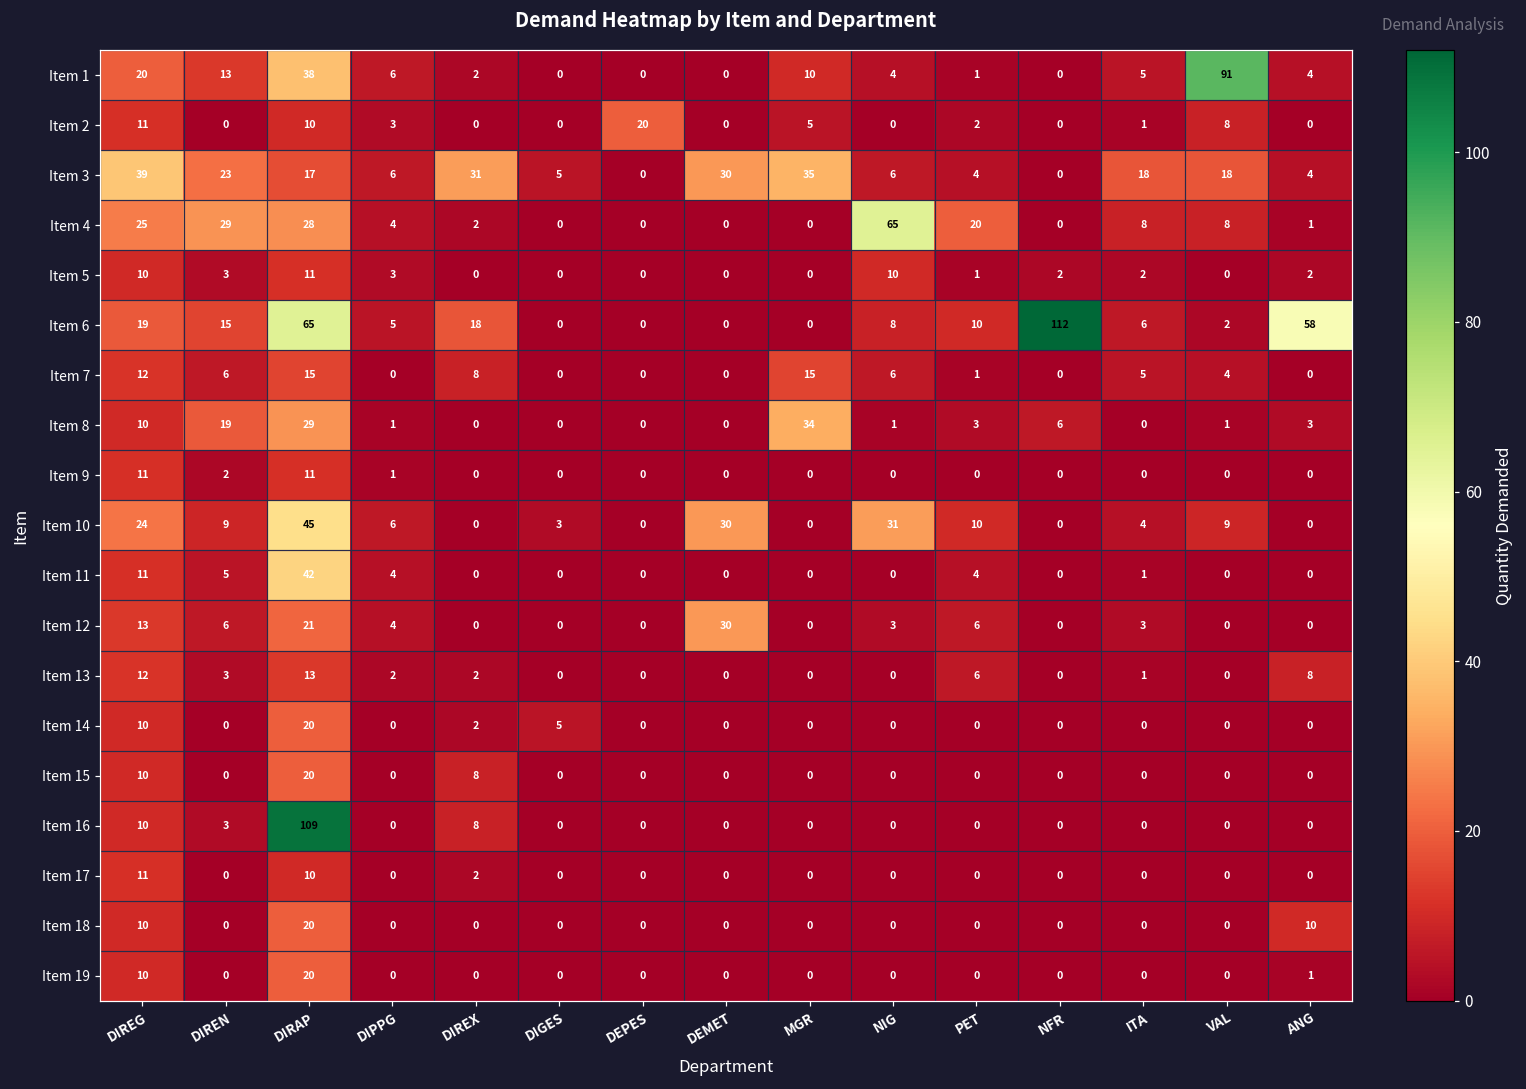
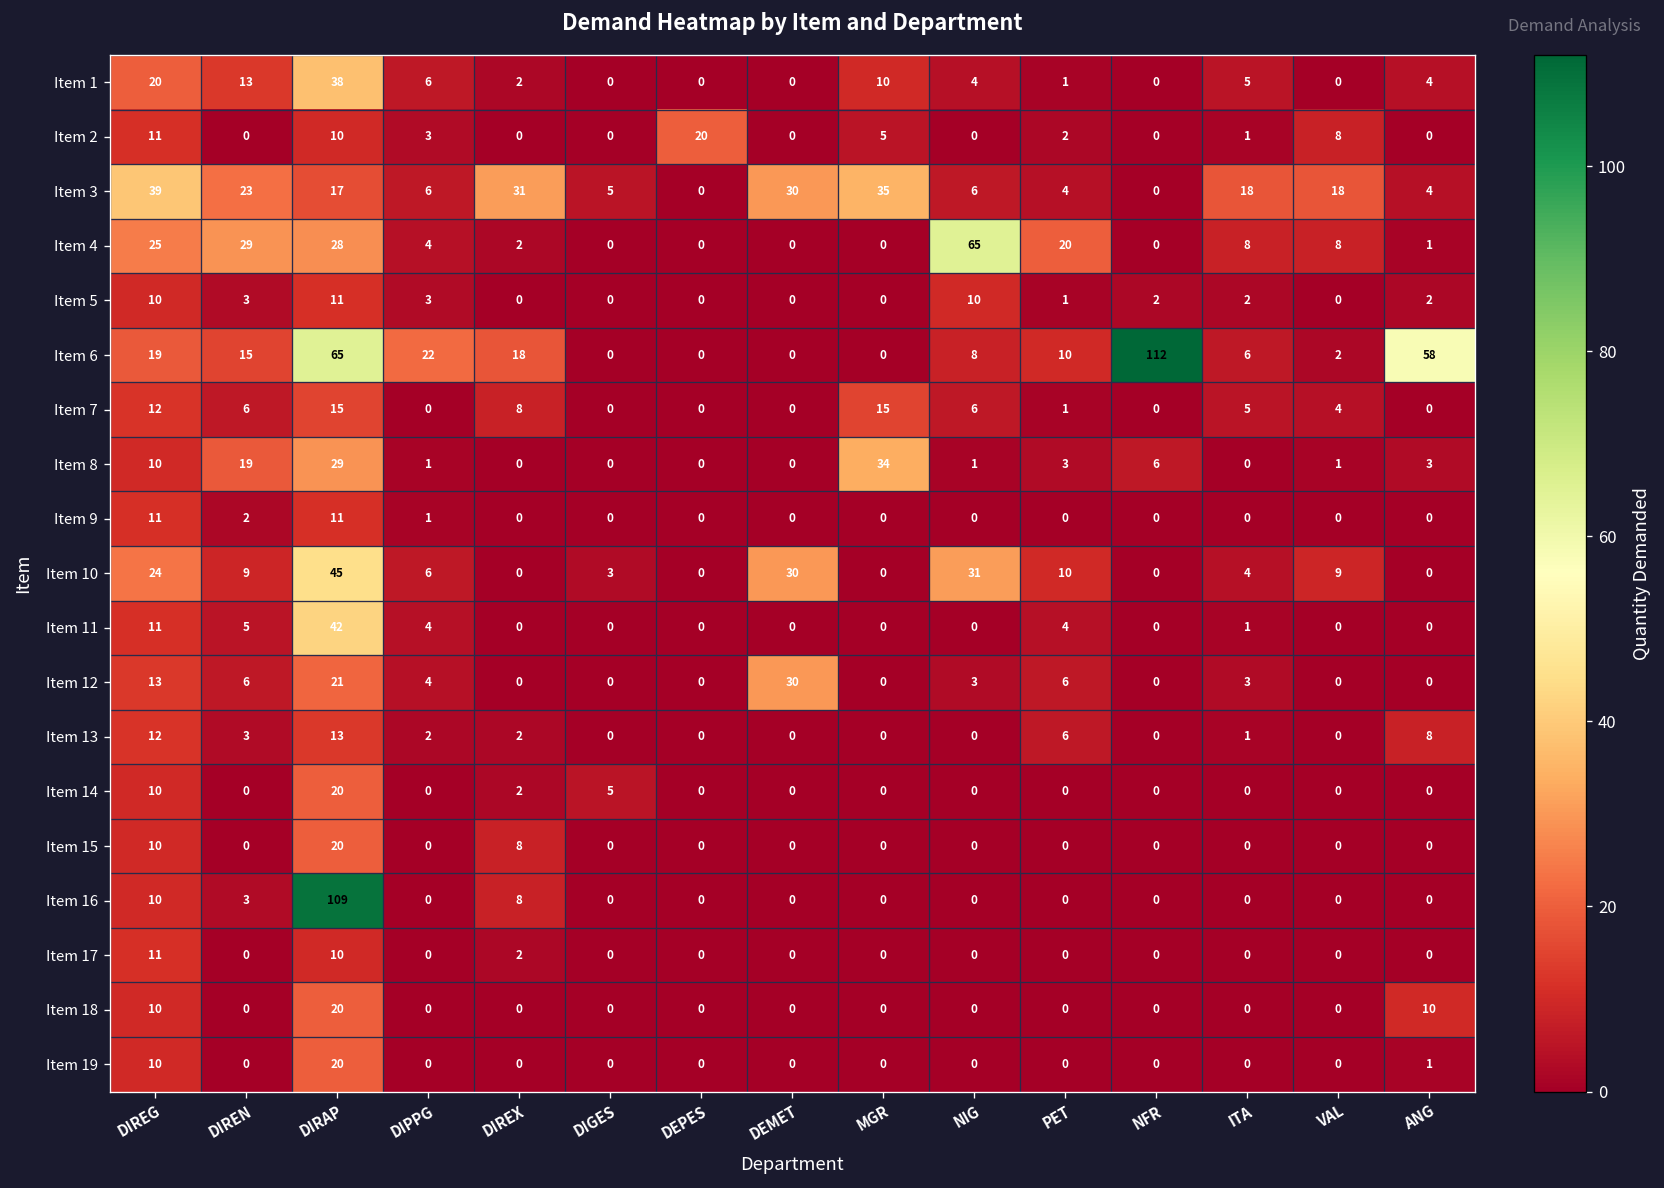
Item 1, VAL: 91 -> 0
Item 6, DIPPG: 5 -> 22
